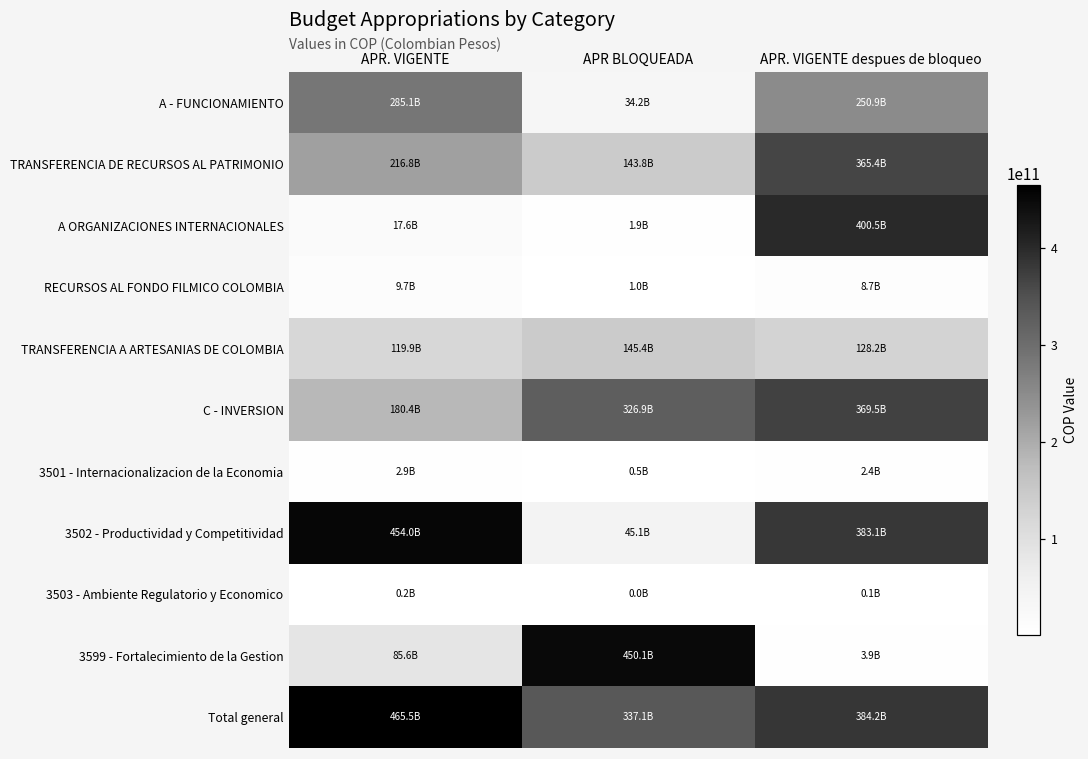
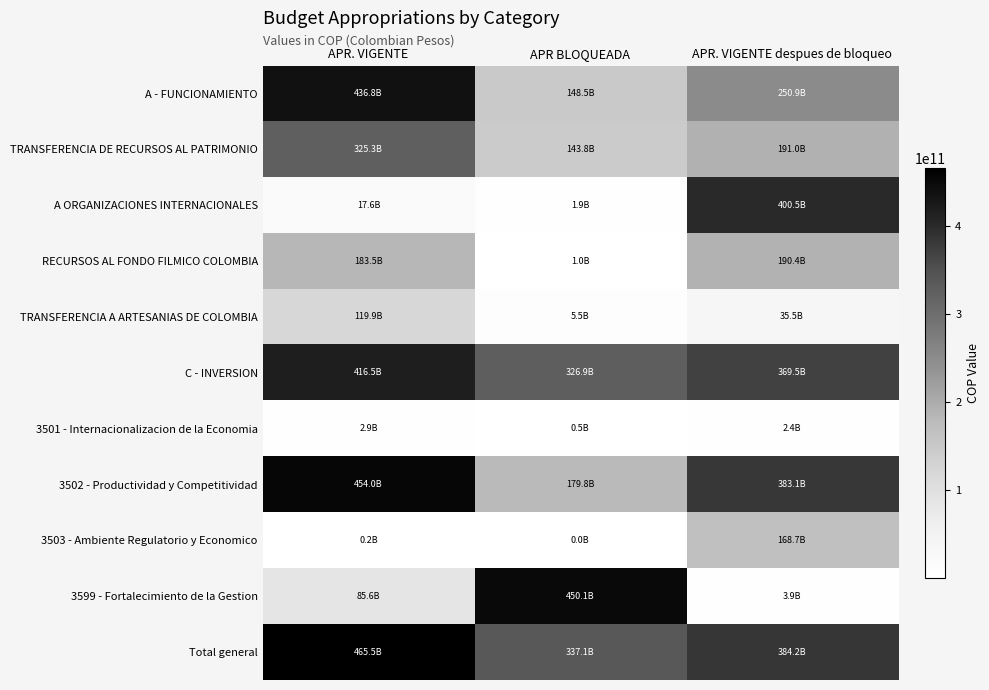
A - FUNCIONAMIENTO, APR. VIGENTE: 285.1B -> 436.8B
A - FUNCIONAMIENTO, APR BLOQUEADA: 34.2B -> 148.5B
TRANSFERENCIA DE RECURSOS AL PATRIMONIO, APR. VIGENTE: 216.8B -> 325.3B
TRANSFERENCIA DE RECURSOS AL PATRIMONIO, APR. VIGENTE despues de bloqueo: 365.4B -> 191.0B
RECURSOS AL FONDO FILMICO COLOMBIA, APR. VIGENTE: 9.7B -> 183.5B
RECURSOS AL FONDO FILMICO COLOMBIA, APR. VIGENTE despues de bloqueo: 8.7B -> 190.4B
TRANSFERENCIA A ARTESANIAS DE COLOMBIA, APR BLOQUEADA: 145.4B -> 5.5B
TRANSFERENCIA A ARTESANIAS DE COLOMBIA, APR. VIGENTE despues de bloqueo: 128.2B -> 35.5B
C - INVERSION, APR. VIGENTE: 180.4B -> 416.5B
3502 - Productividad y Competitividad, APR BLOQUEADA: 45.1B -> 179.8B
3503 - Ambiente Regulatorio y Economico, APR. VIGENTE despues de bloqueo: 0.1B -> 168.7B
